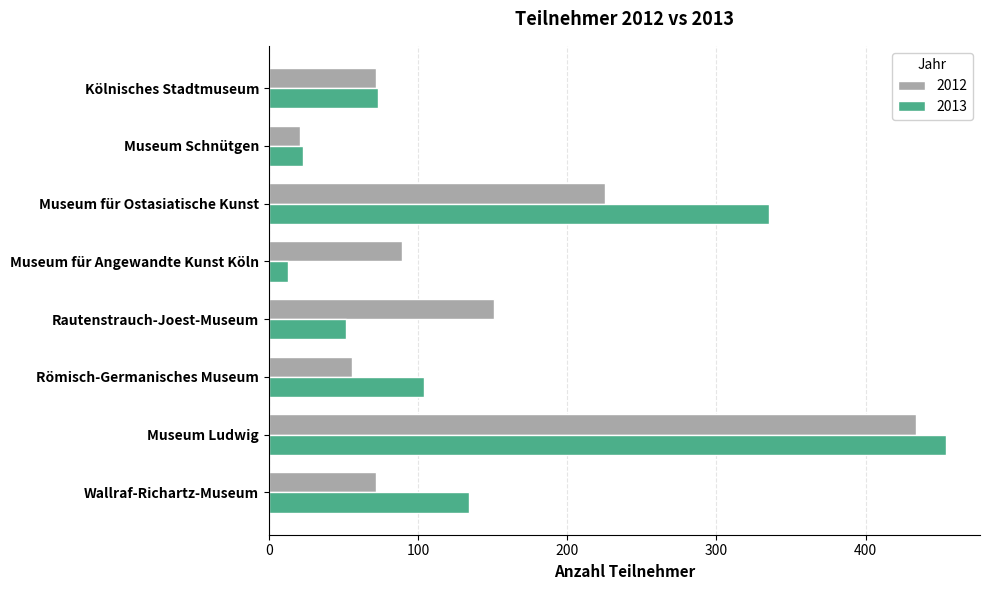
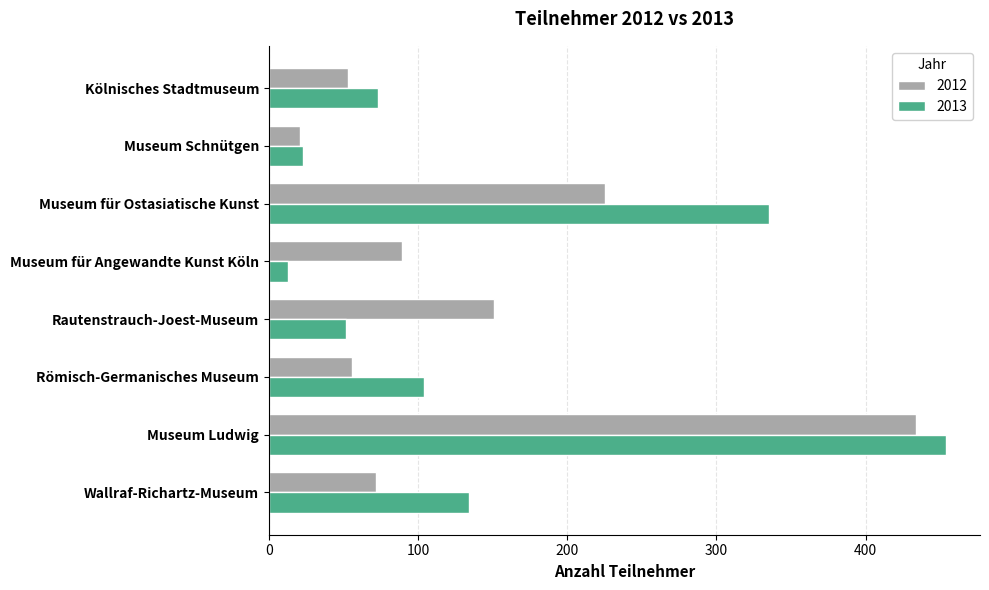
2012, Kölnisches Stadtmuseum: 72 -> 53
